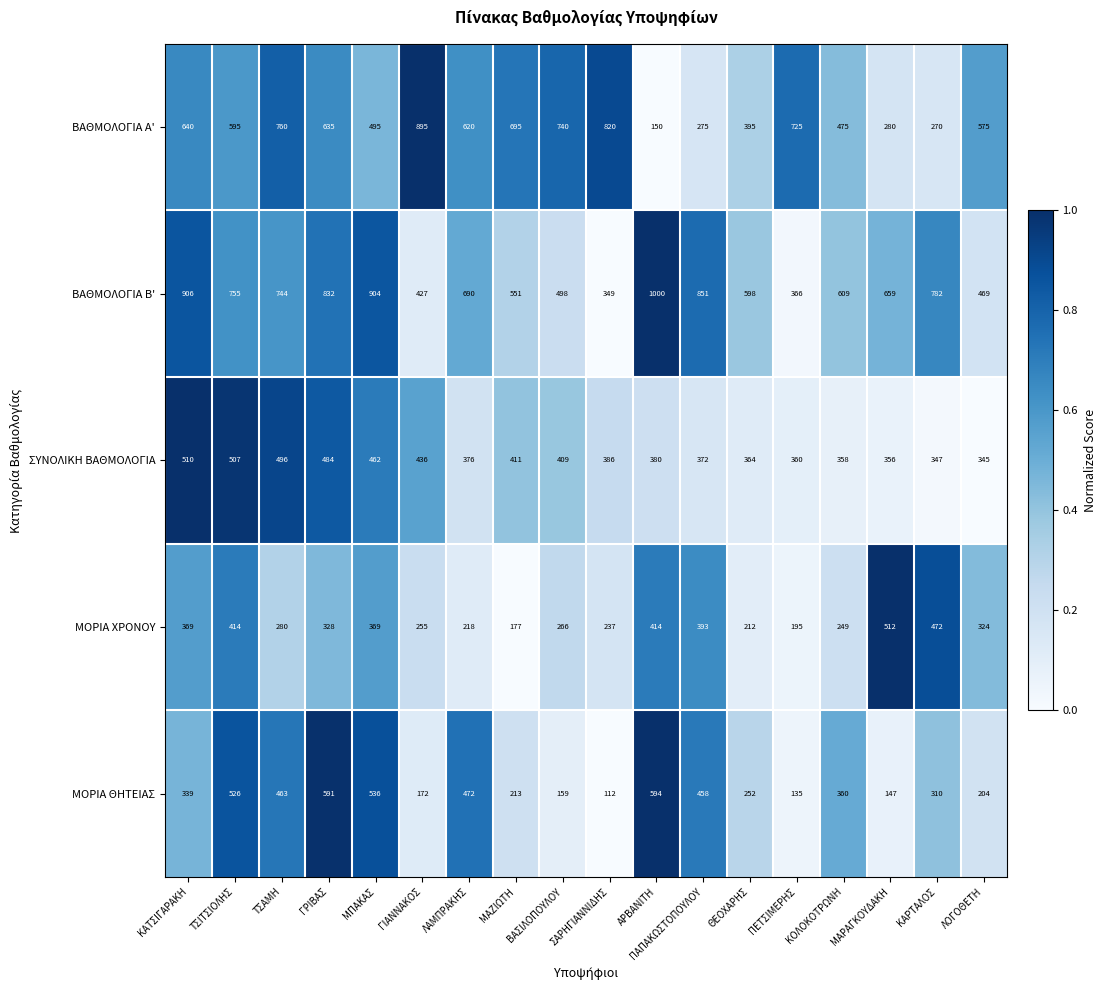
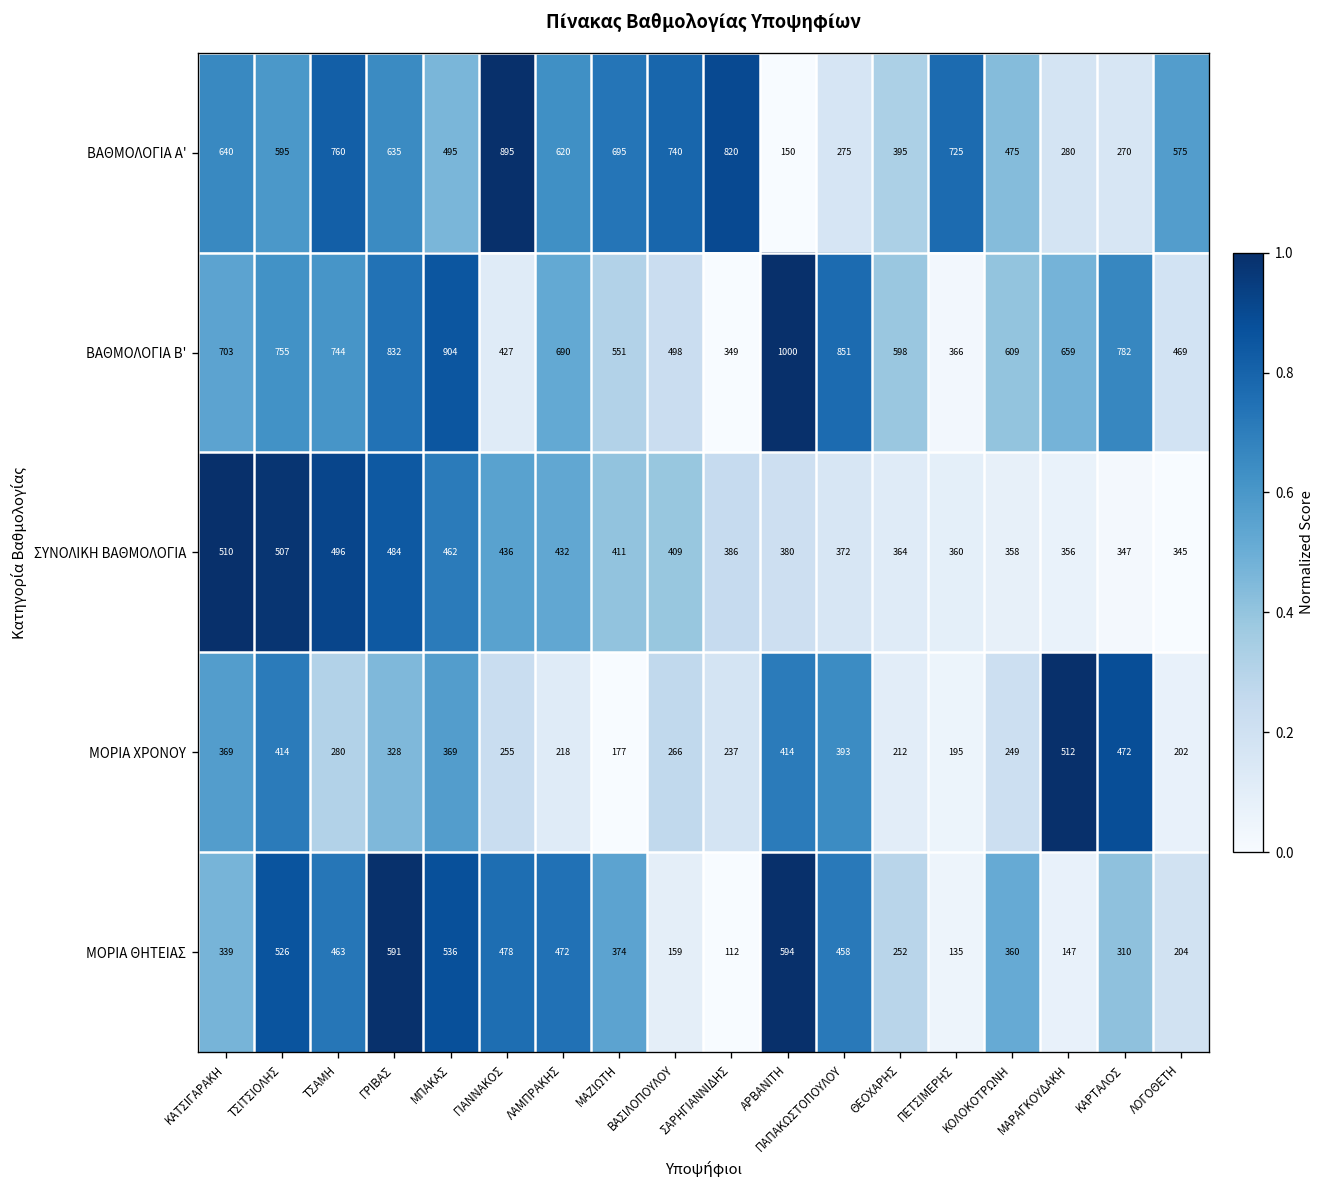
ΒΑΘΜΟΛΟΓΙΑ Β', ΚΑΤΣΙΓΑΡΑΚΗ: 906 -> 703
ΣΥΝΟΛΙΚΗ ΒΑΘΜΟΛΟΓΙΑ, ΛΑΜΠΡΑΚΗΣ: 376 -> 432
ΜΟΡΙΑ ΧΡΟΝΟΥ, ΛΟΓΟΘΕΤΗ: 324 -> 202
ΜΟΡΙΑ ΘΗΤΕΙΑΣ, ΓΙΑΝΝΑΚΟΣ: 172 -> 478
ΜΟΡΙΑ ΘΗΤΕΙΑΣ, ΜΑΖΙΩΤΗ: 213 -> 374
